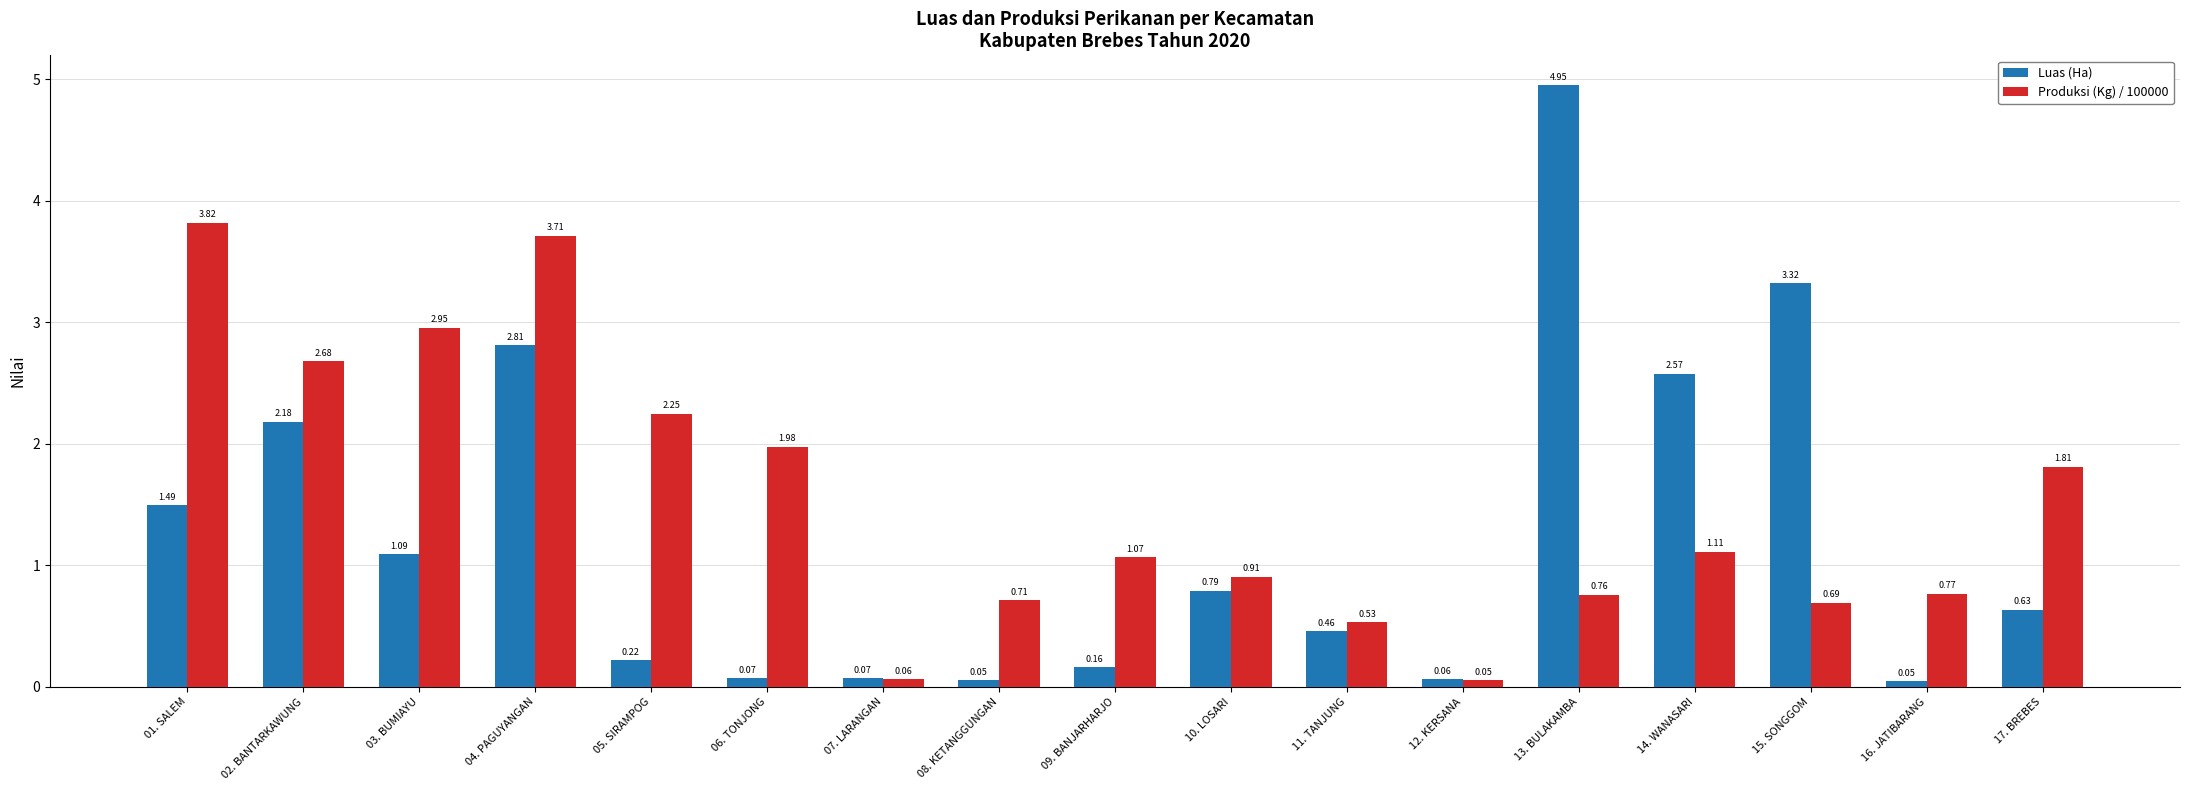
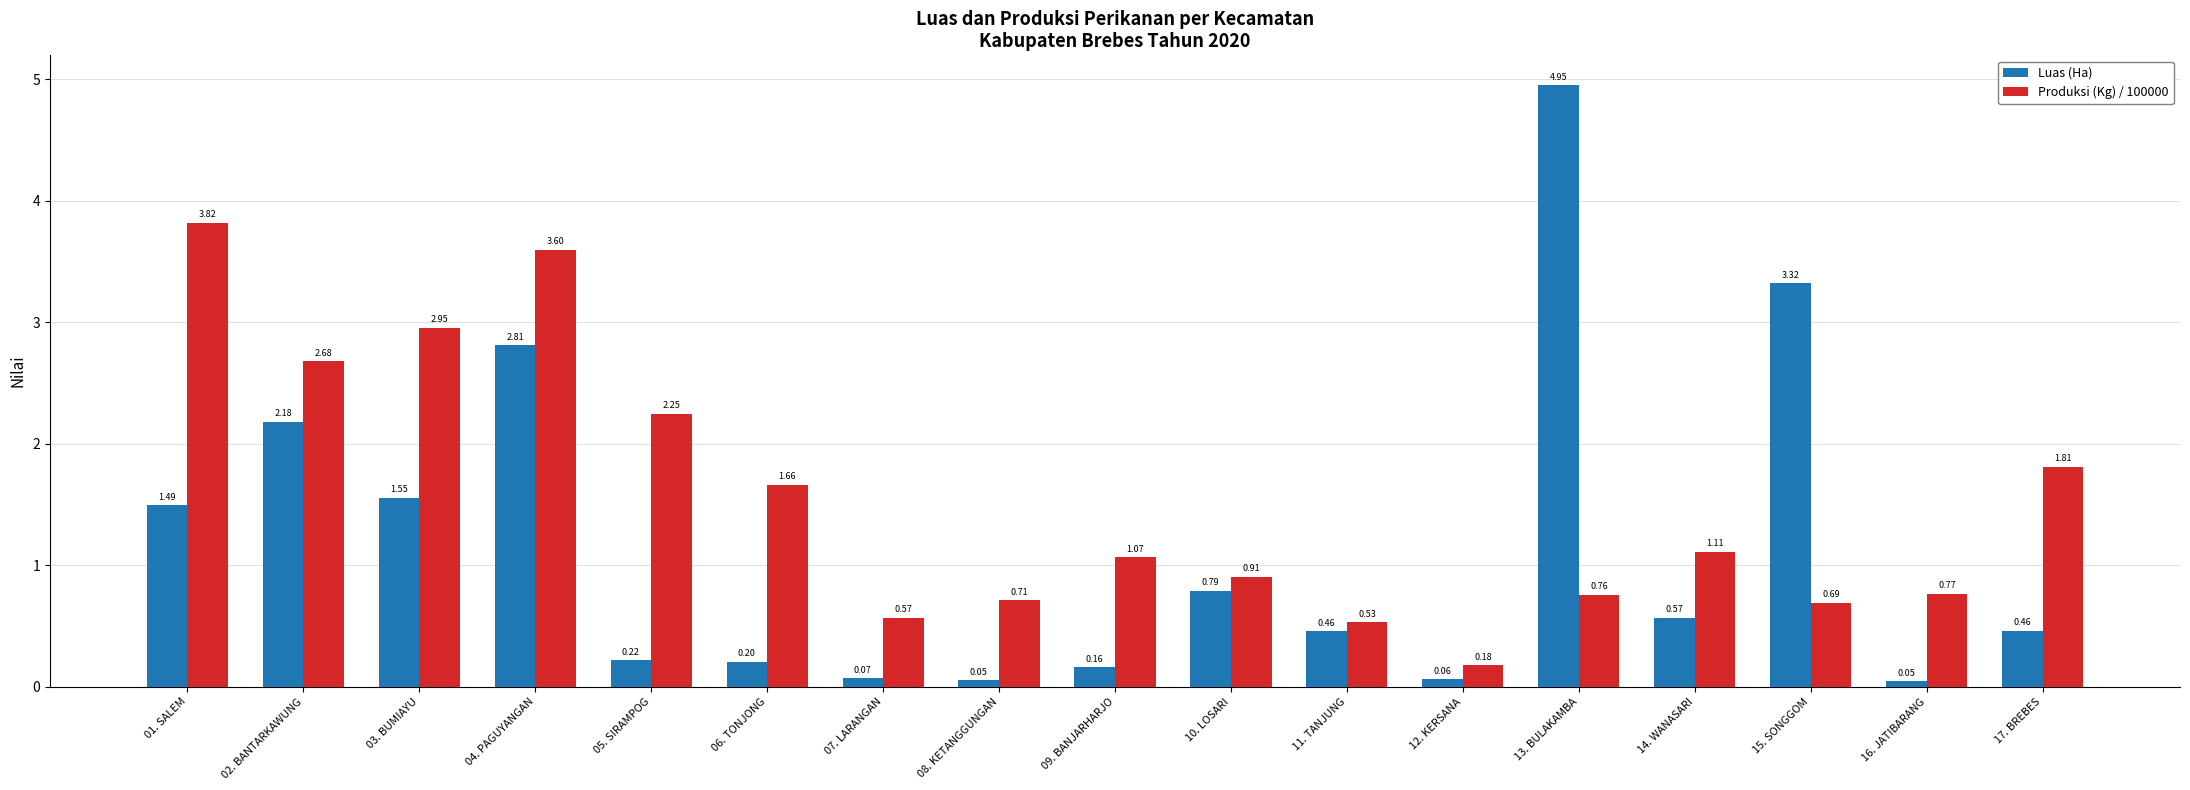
Luas (Ha), 03. BUMIAYU: 1.09 -> 1.55
Produksi (Kg) / 100000, 04. PAGUYANGAN: 3.71 -> 3.60
Luas (Ha), 06. TONJONG: 0.07 -> 0.20
Produksi (Kg) / 100000, 06. TONJONG: 1.98 -> 1.66
Produksi (Kg) / 100000, 07. LARANGAN: 0.06 -> 0.57
Produksi (Kg) / 100000, 12. KERSANA: 0.05 -> 0.18
Luas (Ha), 14. WANASARI: 2.57 -> 0.57
Luas (Ha), 17. BREBES: 0.63 -> 0.46
